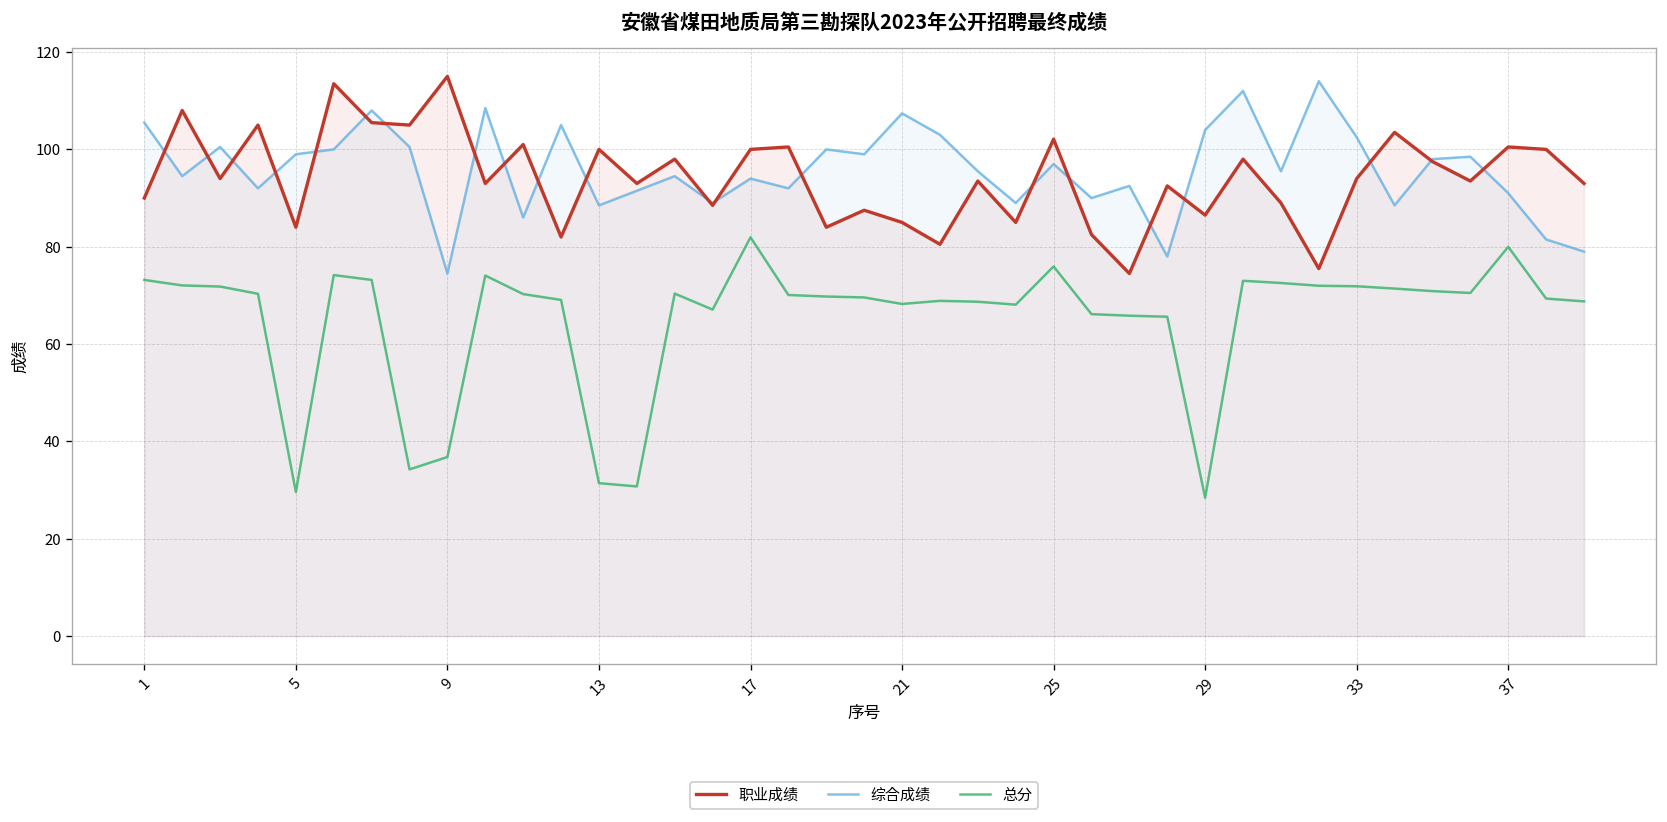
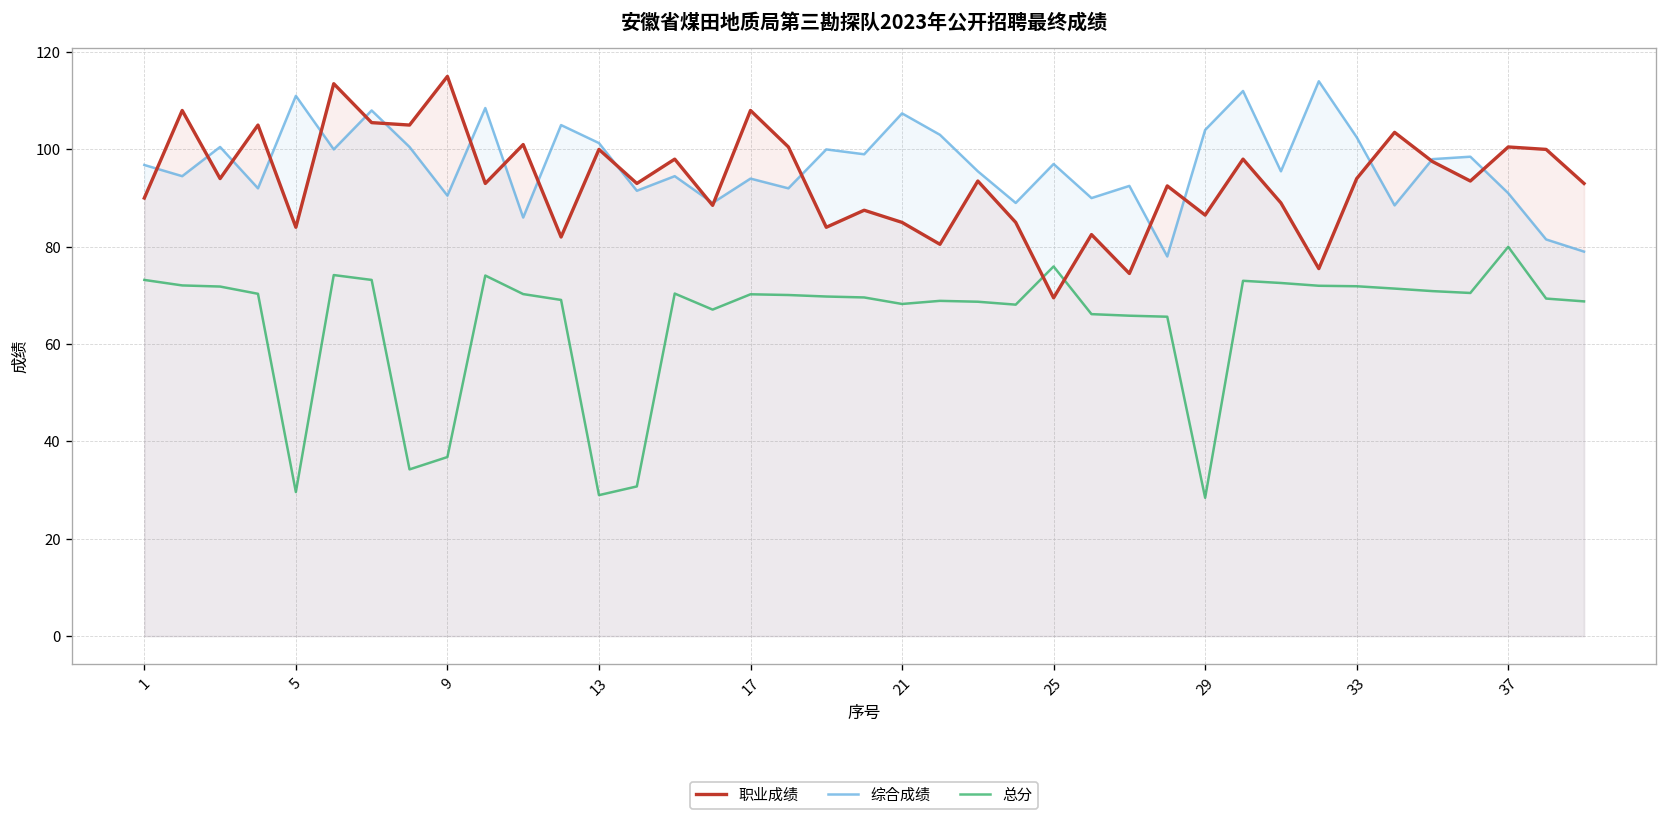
综合成绩, 1: 106 -> 97
综合成绩, 5: 99 -> 111
综合成绩, 9: 75 -> 91
综合成绩, 13: 89 -> 101
总分, 13: 31 -> 29
职业成绩, 17: 100 -> 108
总分, 17: 82 -> 70
职业成绩, 25: 102 -> 70
